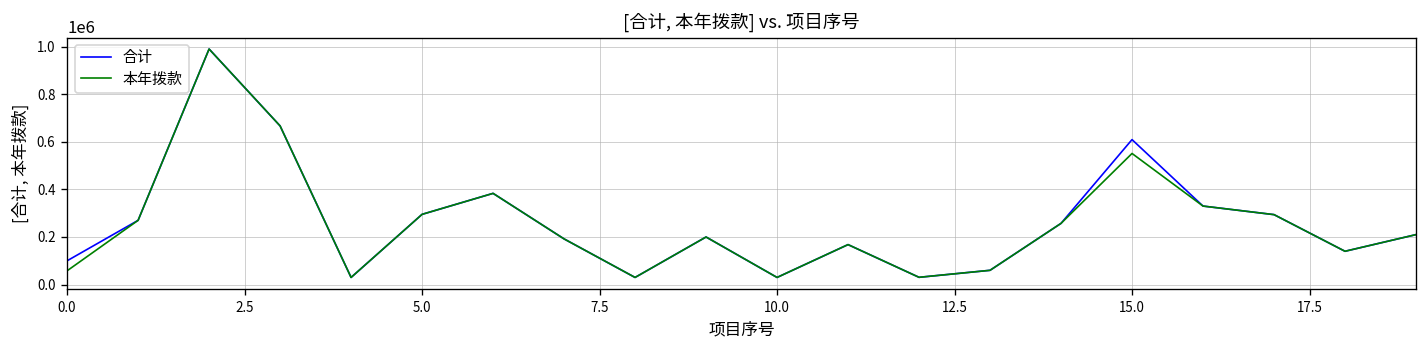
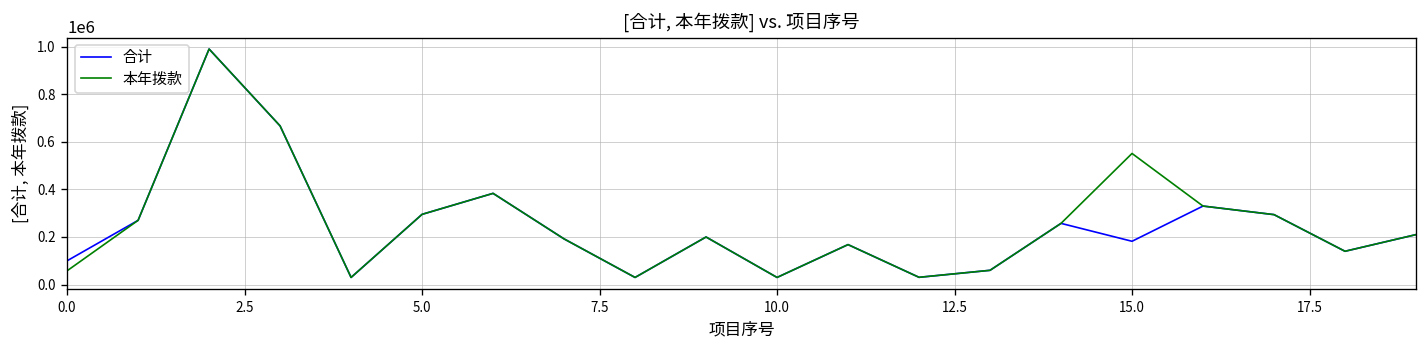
合计, 15.0: 610000 -> 180000
